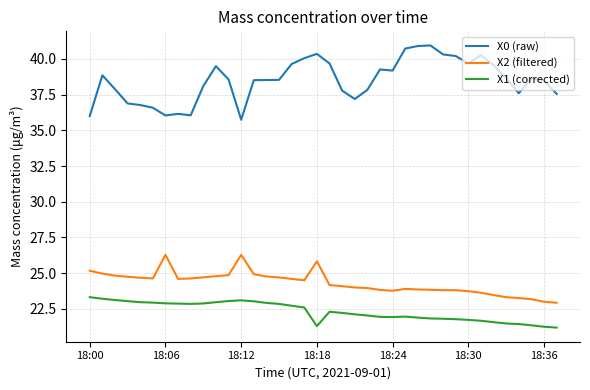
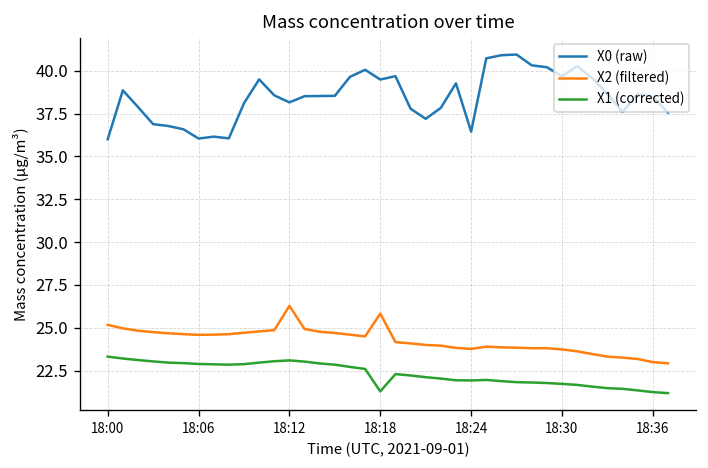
X2 (filtered), 18:06: 26.3 -> 24.6
X0 (raw), 18:12: 35.7 -> 38.2
X0 (raw), 18:18: 40.4 -> 39.5
X0 (raw), 18:24: 39.2 -> 36.4
